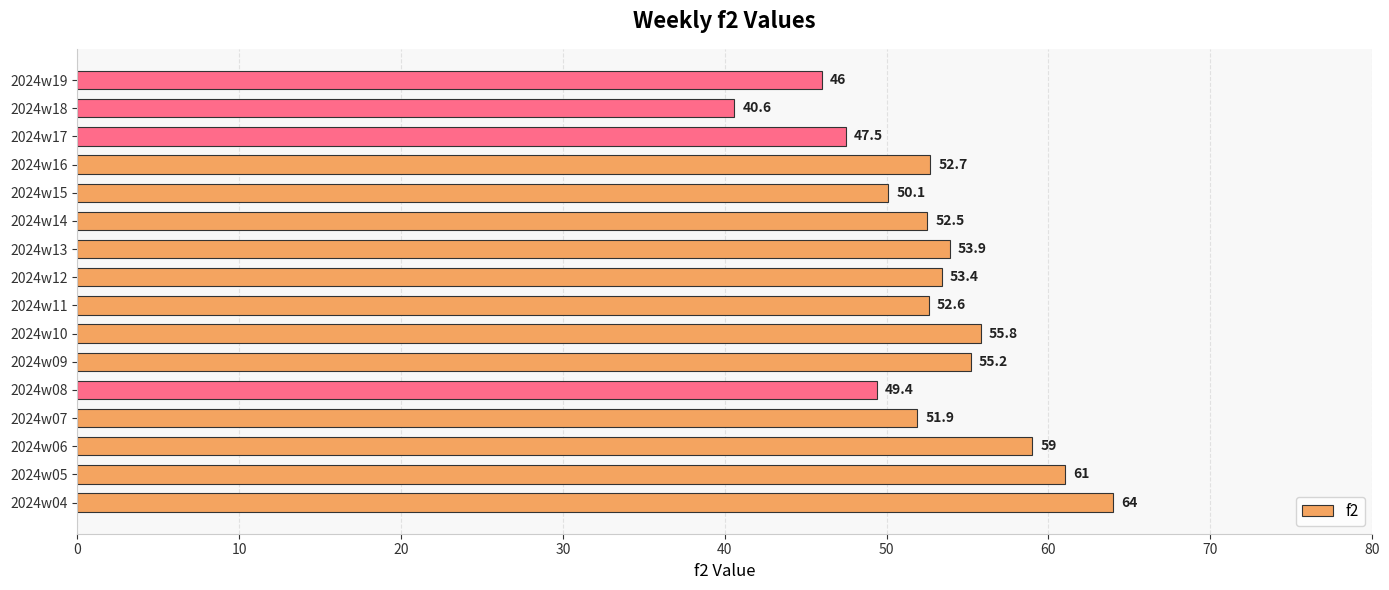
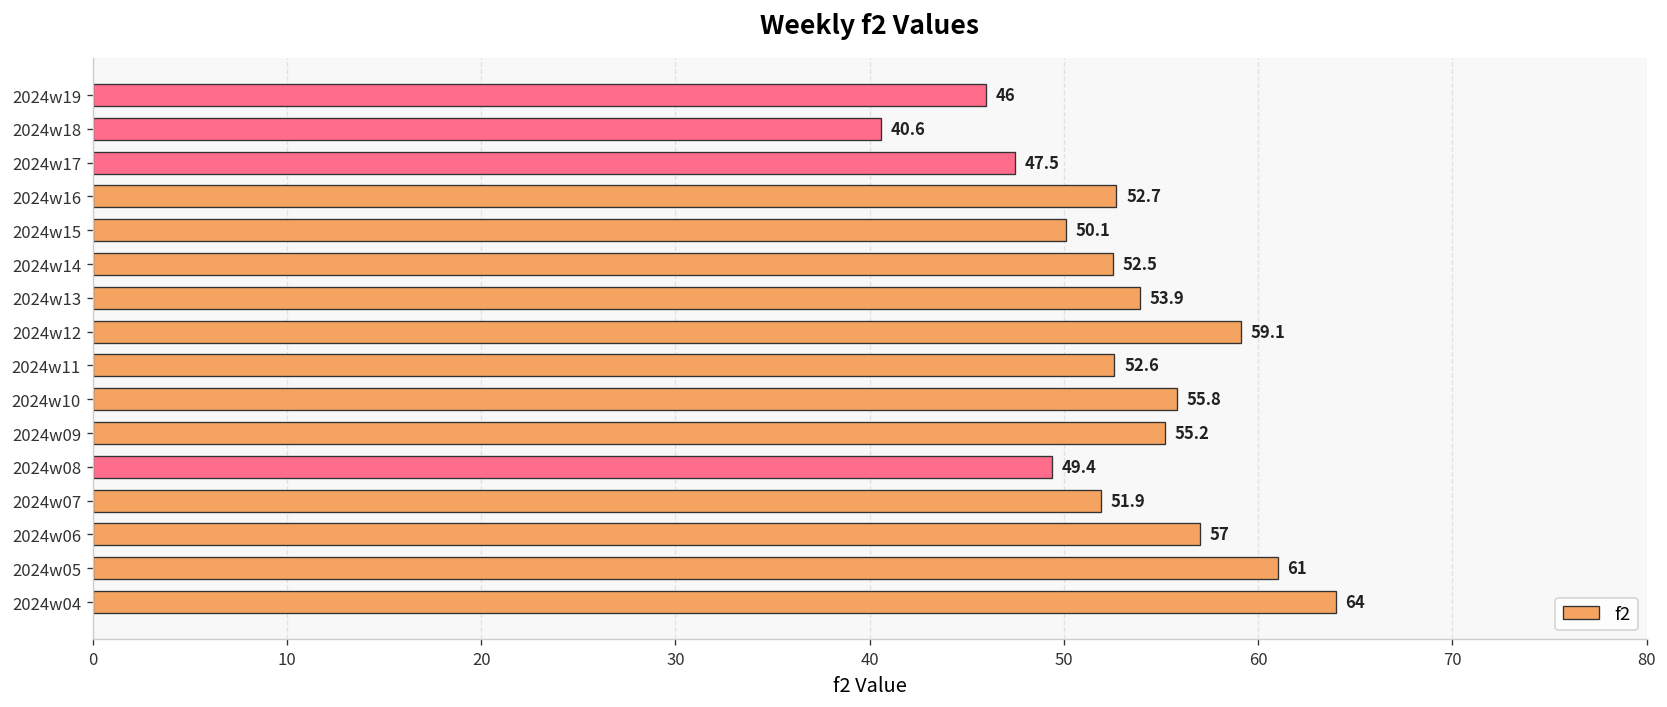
2024w12: 53.4 -> 59.1
2024w06: 59 -> 57
